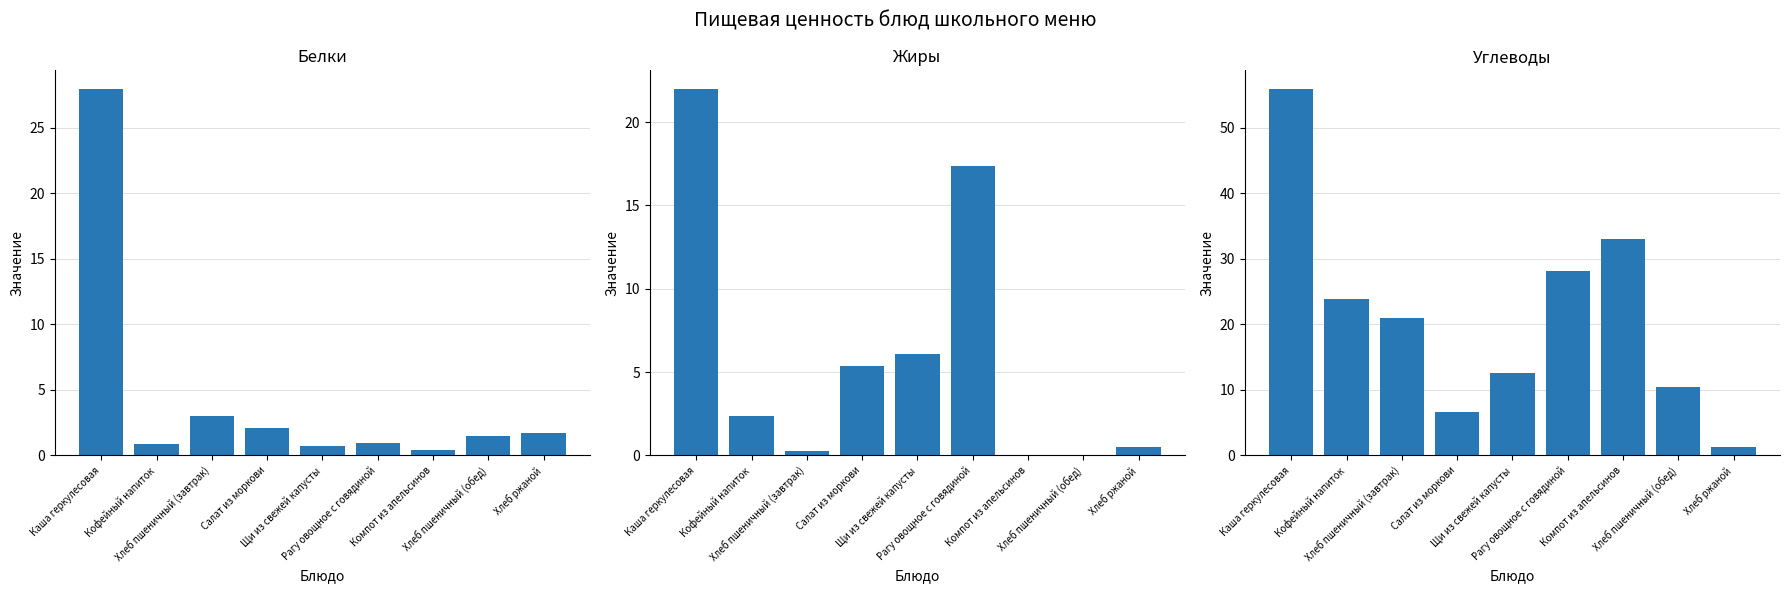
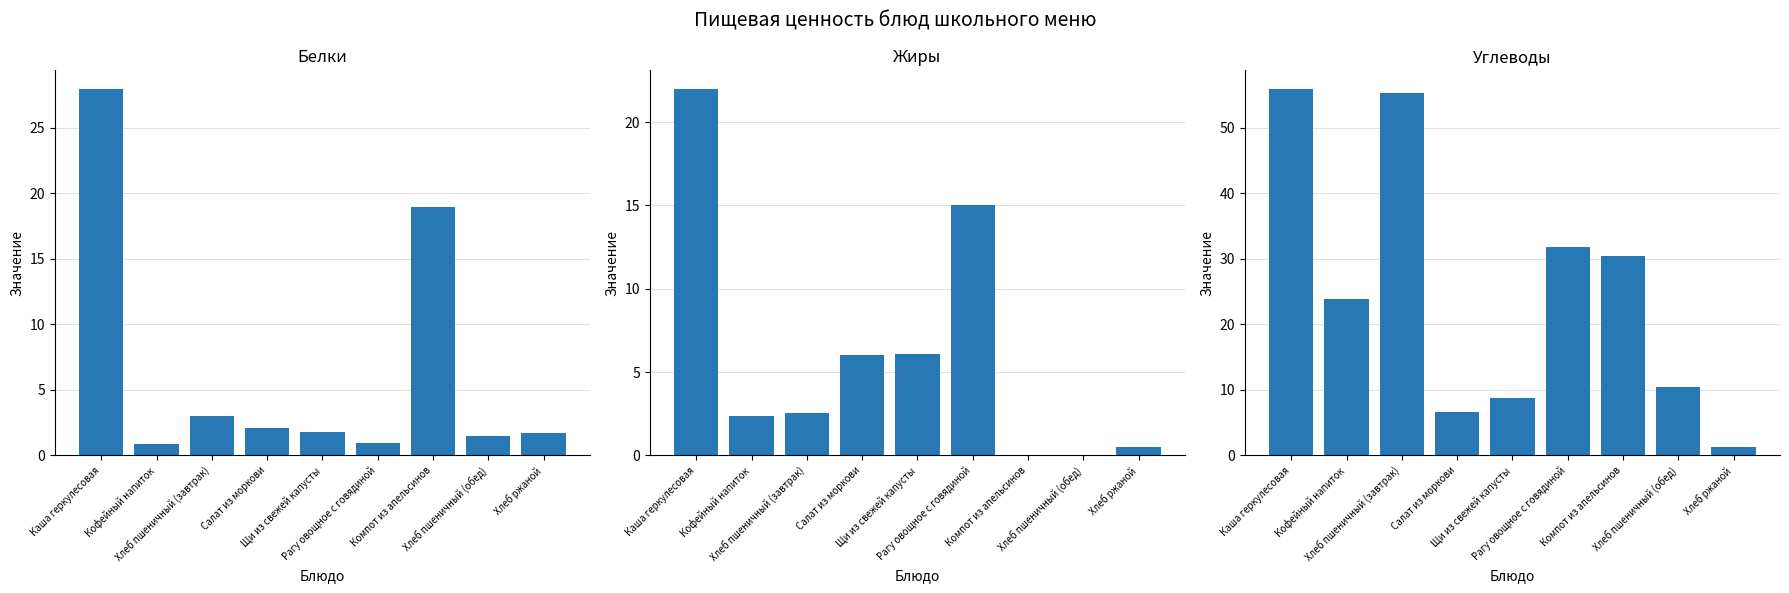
Белки, Щи из свежей капусты: 0.7 -> 1.8
Белки, Компот из апельсинов: 0.4 -> 19.0
Жиры, Хлеб пшеничный (завтрак): 0.2 -> 2.6
Жиры, Салат из моркови: 5.4 -> 6.0
Жиры, Рагу овощное с говядиной: 17.4 -> 15.0
Углеводы, Хлеб пшеничный (завтрак): 21 -> 55
Углеводы, Щи из свежей капусты: 13 -> 9
Углеводы, Рагу овощное с говядиной: 28 -> 32
Углеводы, Компот из апельсинов: 33 -> 31
